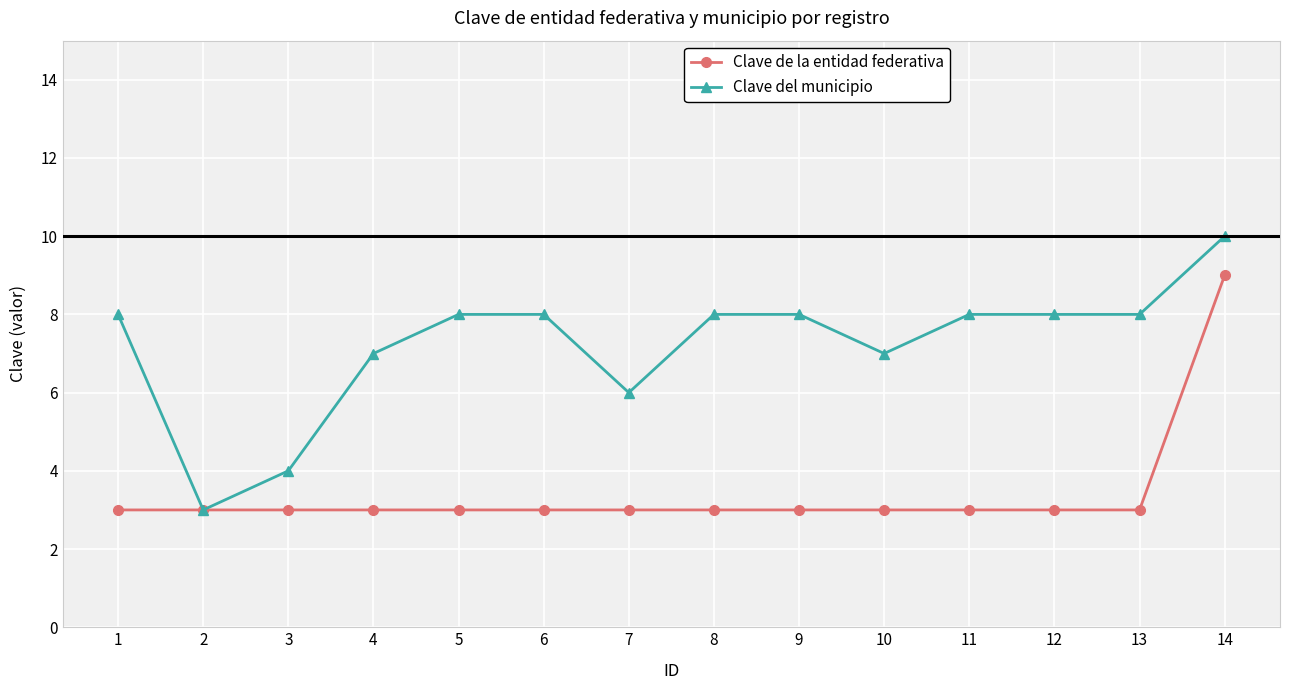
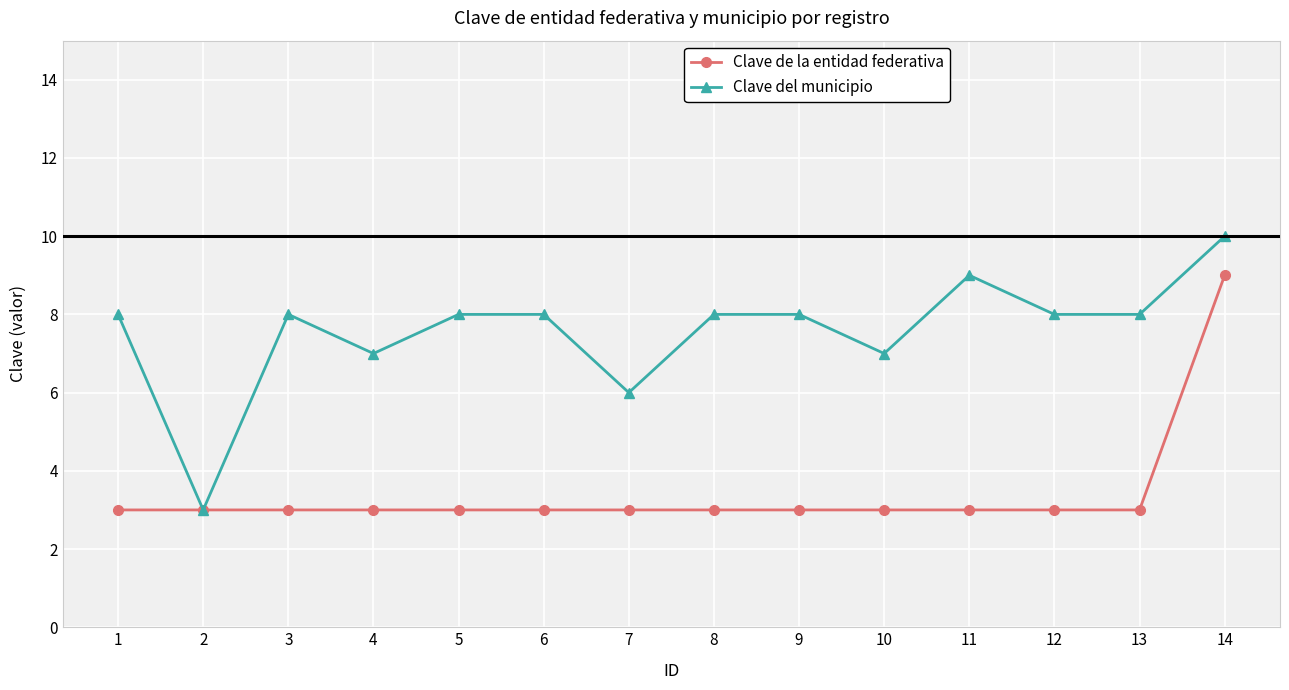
Clave del municipio, 3: 4 -> 8
Clave del municipio, 11: 8 -> 9
